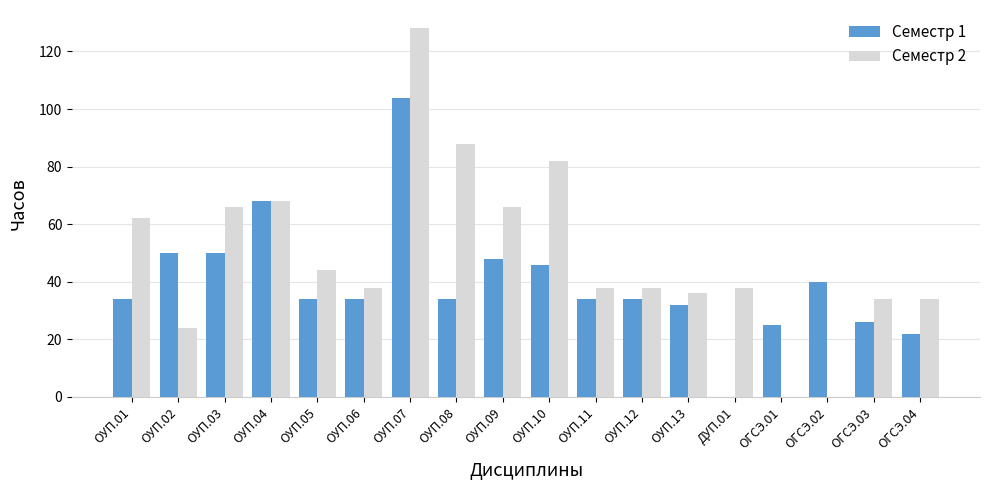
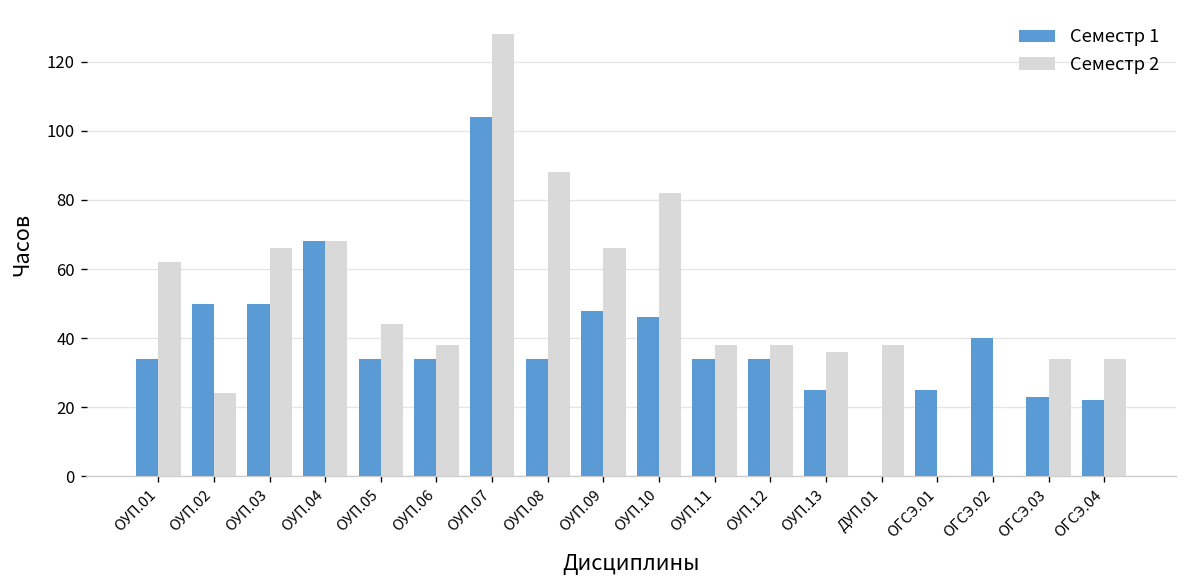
Семестр 1, ОУП.13: 32 -> 25
Семестр 1, ОГСЭ.03: 26 -> 23
